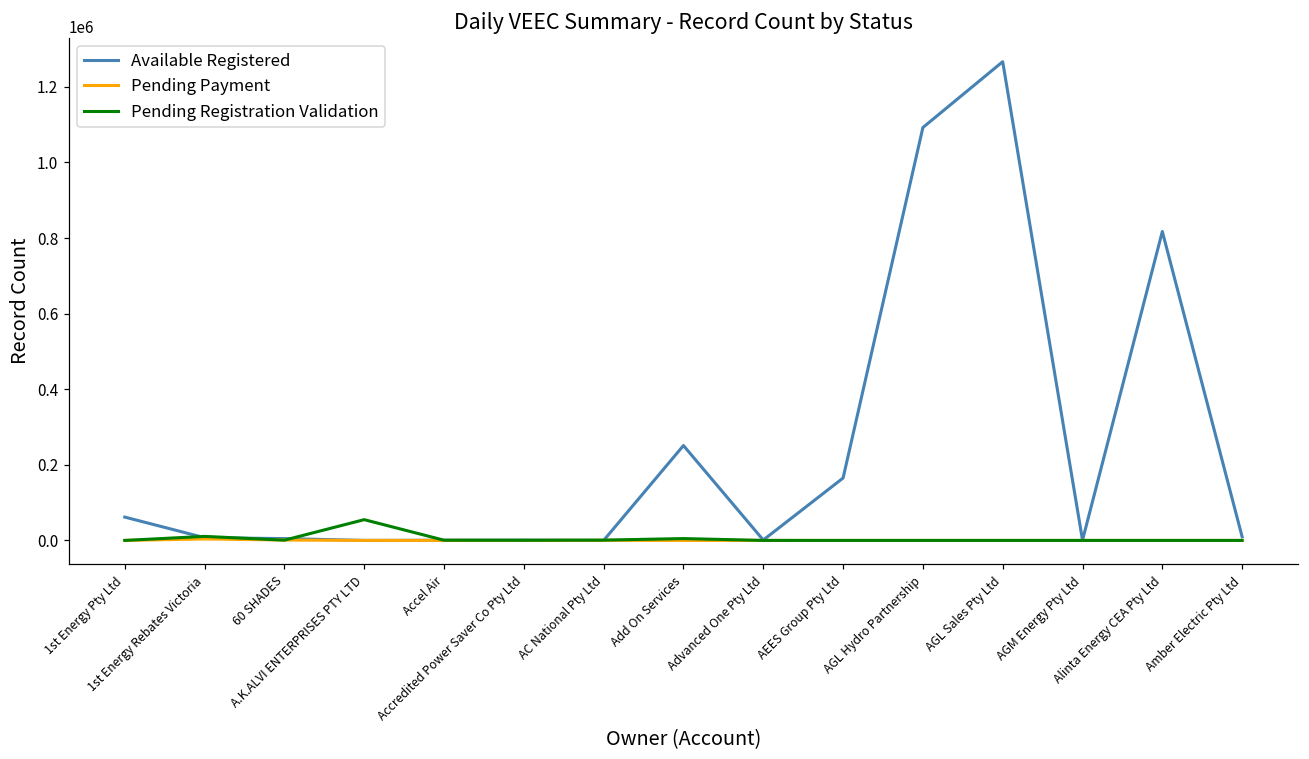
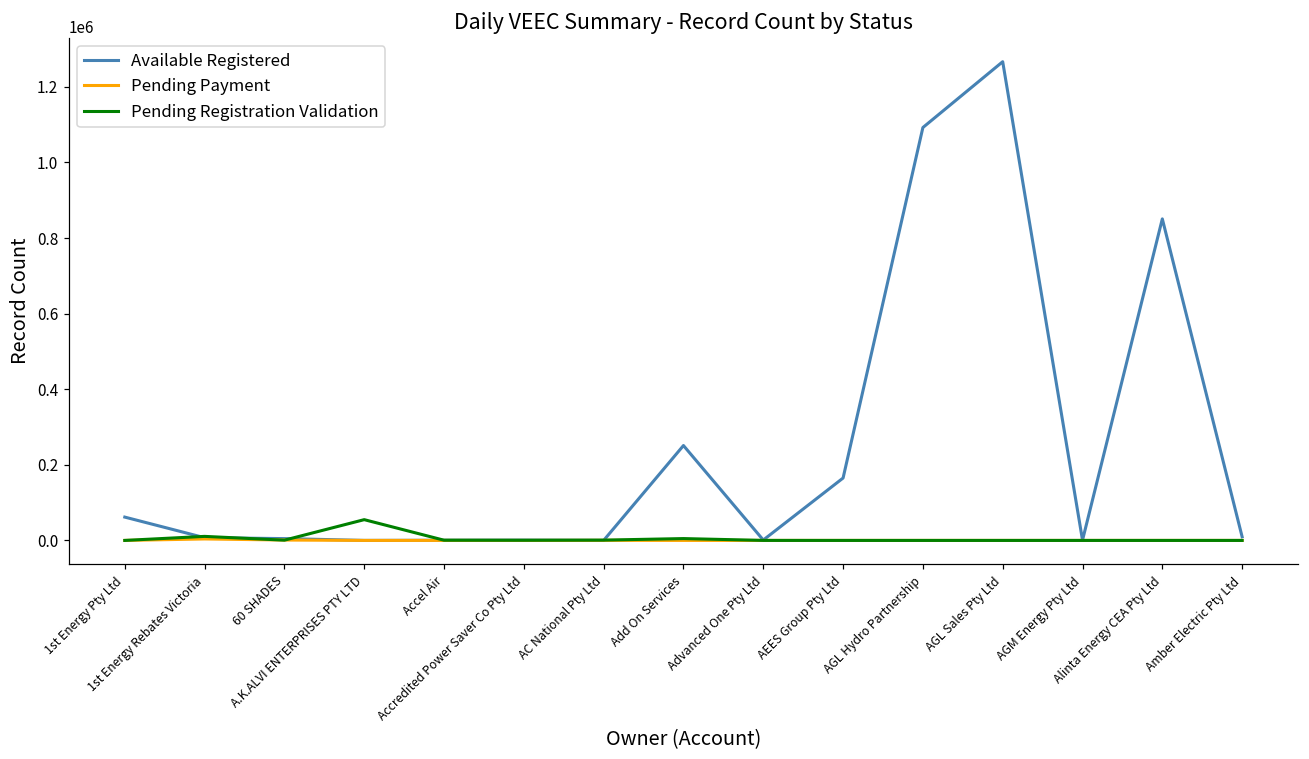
Available Registered, Alinta Energy CEA Pty Ltd: 820000 -> 850000
